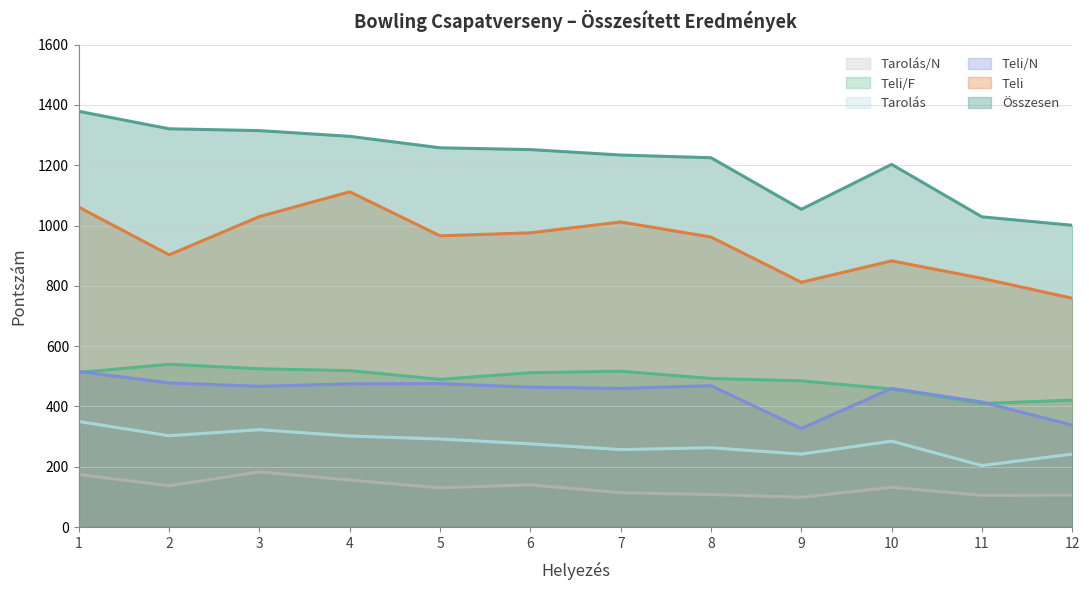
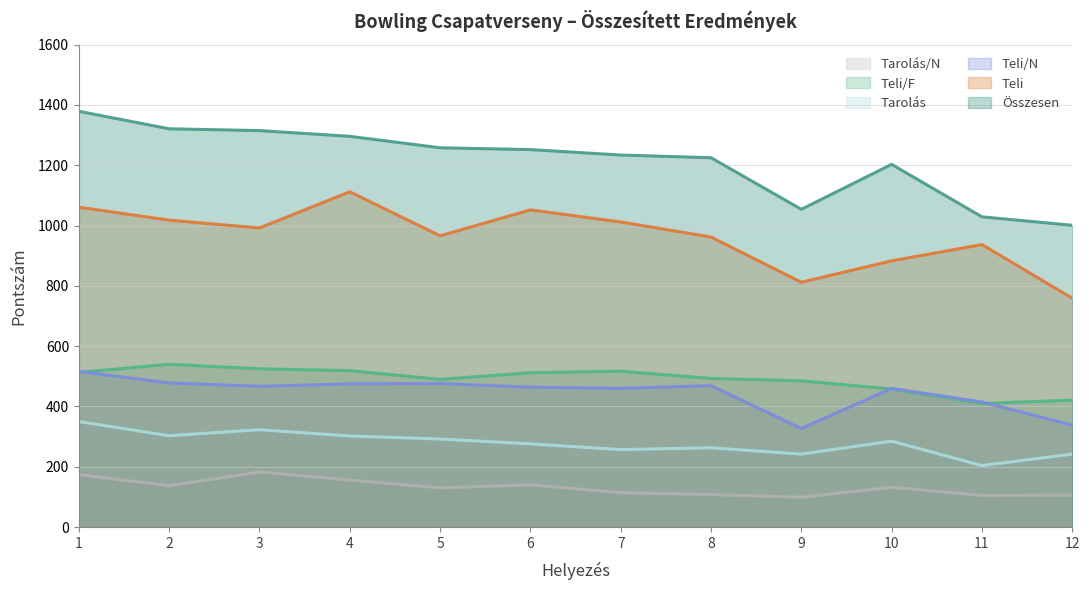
Teli, 2: 900 -> 1020
Teli, 3: 1030 -> 990
Teli, 6: 980 -> 1050
Teli, 11: 830 -> 940
